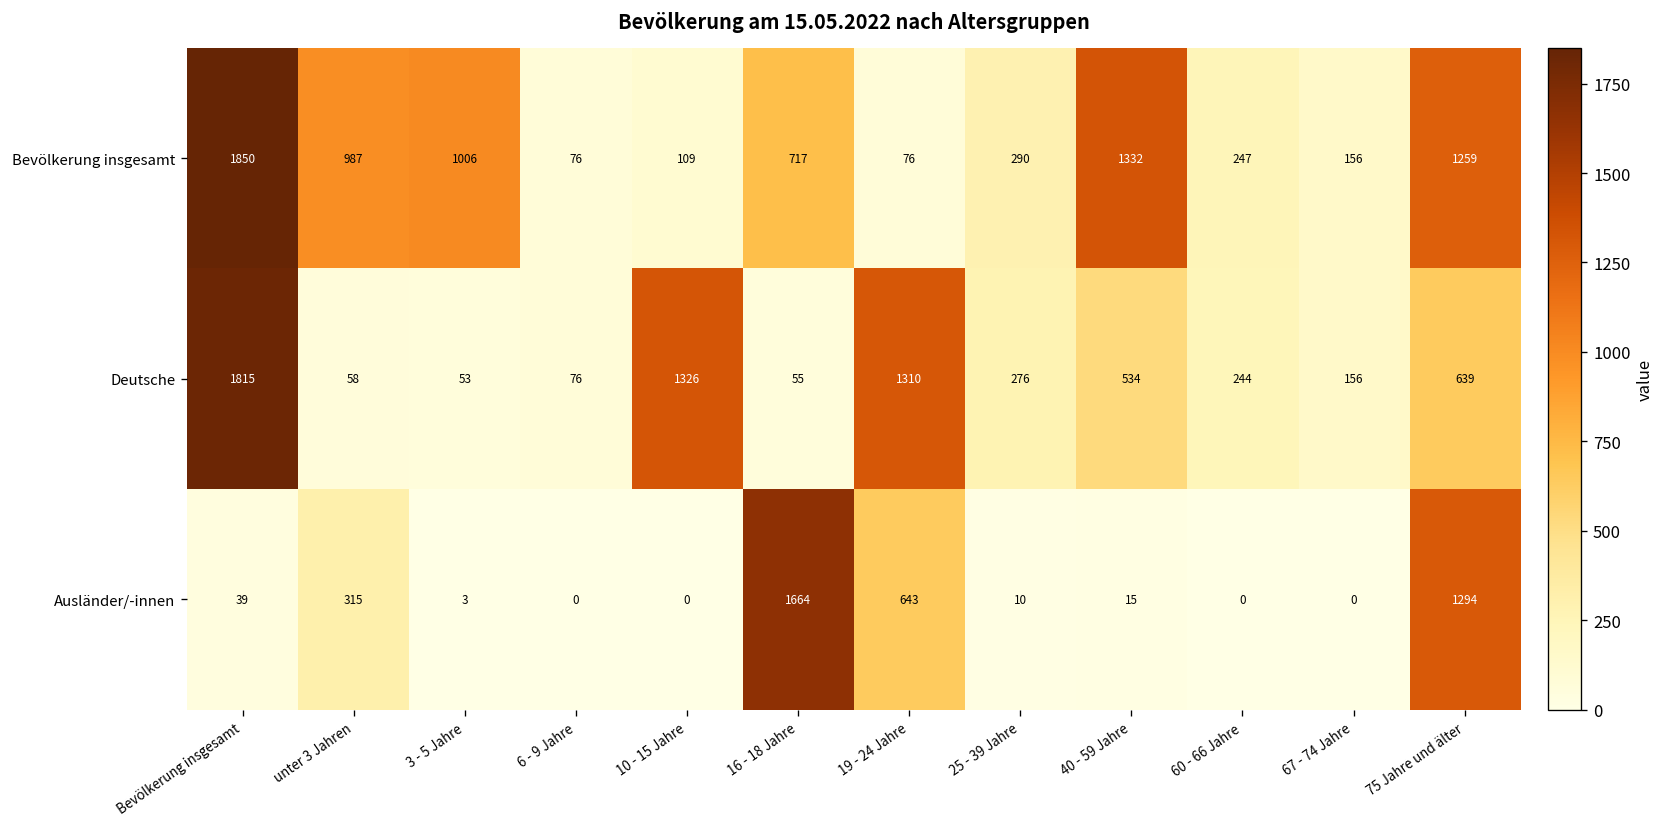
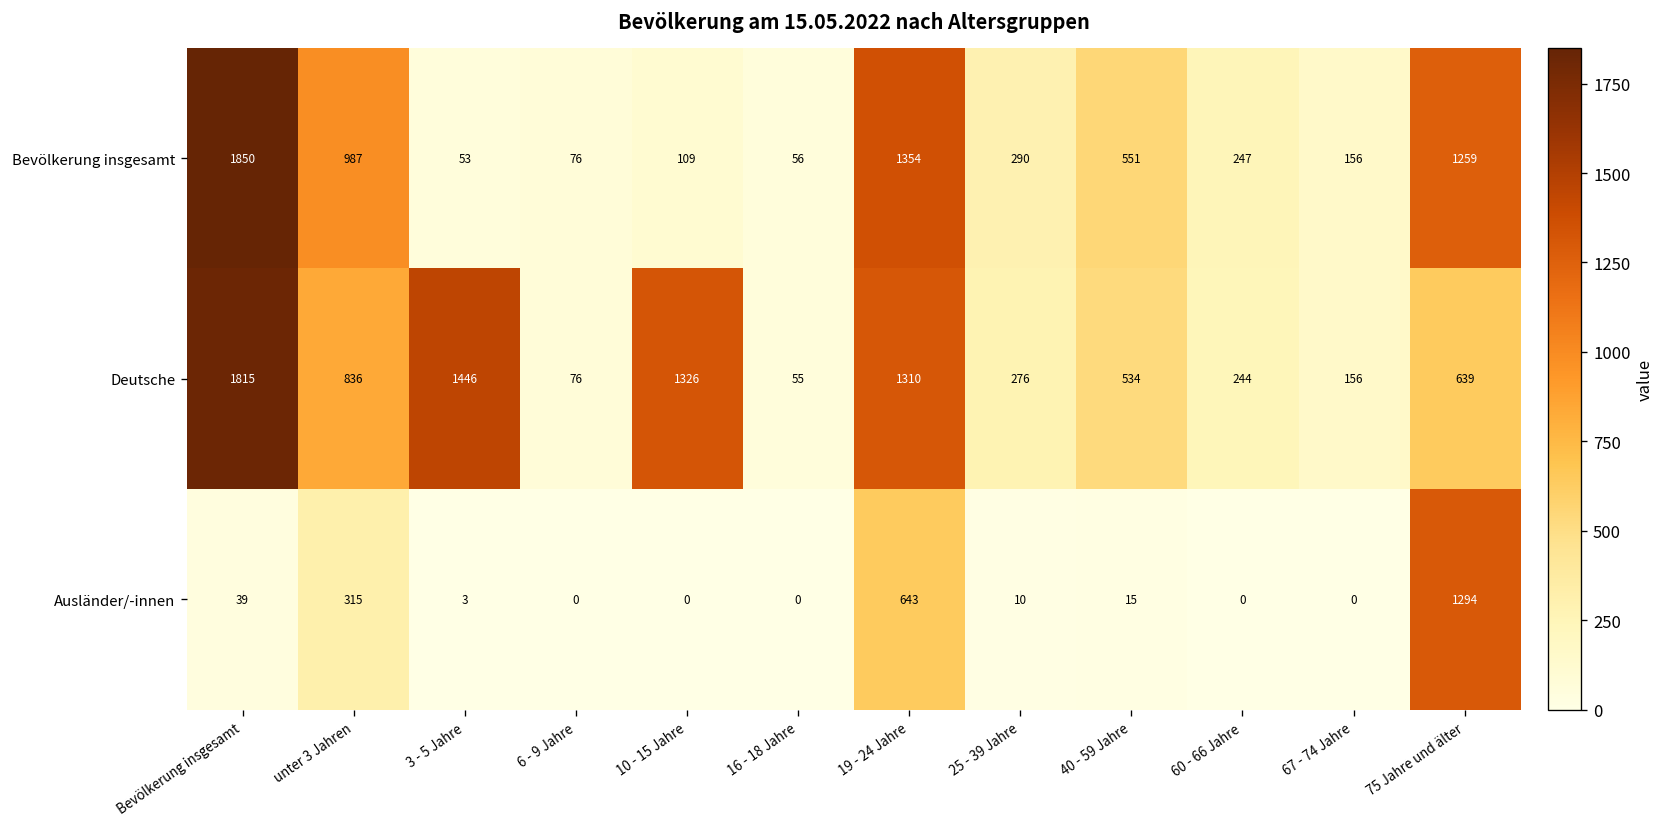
Bevölkerung insgesamt, 3 - 5 Jahre: 1006 -> 53
Bevölkerung insgesamt, 16 - 18 Jahre: 717 -> 56
Bevölkerung insgesamt, 19 - 24 Jahre: 76 -> 1354
Bevölkerung insgesamt, 40 - 59 Jahre: 1332 -> 551
Deutsche, unter 3 Jahren: 58 -> 836
Deutsche, 3 - 5 Jahre: 53 -> 1446
Ausländer/-innen, 16 - 18 Jahre: 1664 -> 0
